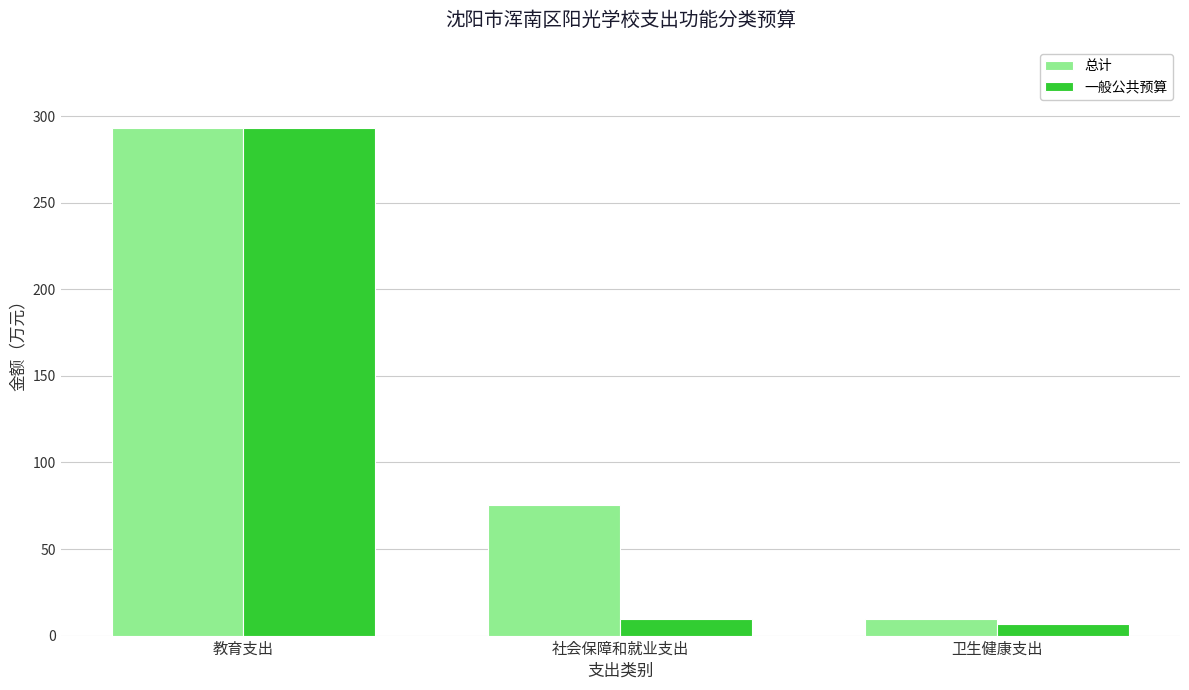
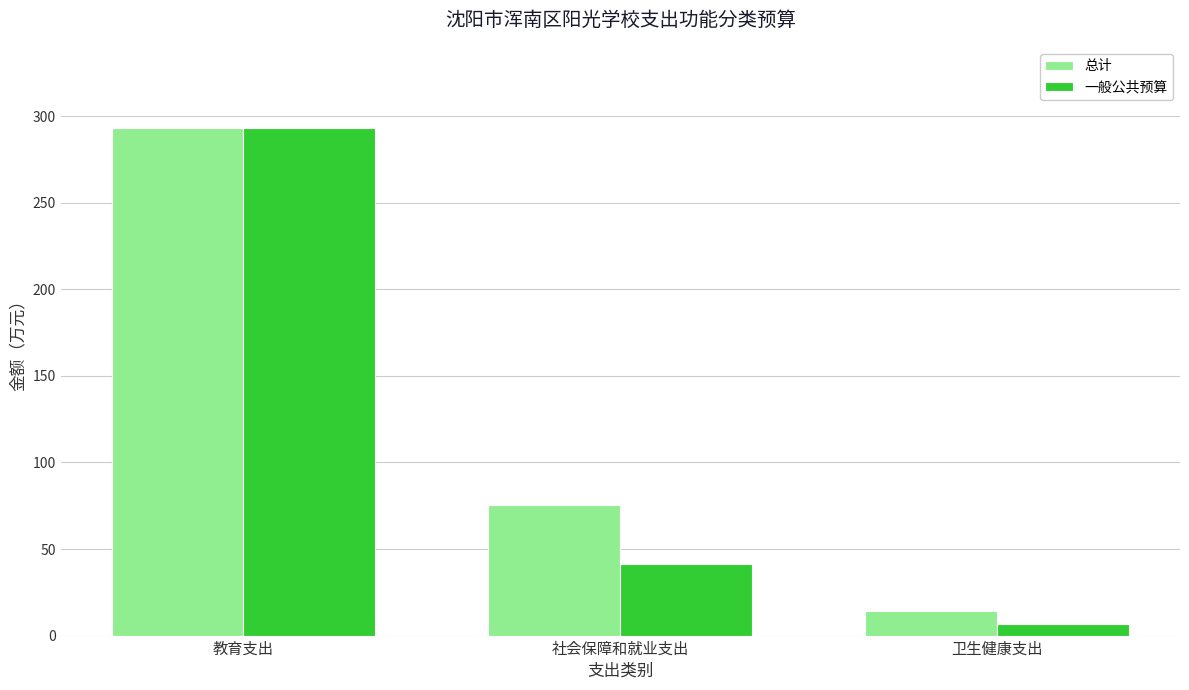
一般公共预算, 社会保障和就业支出: 10 -> 41
总计, 卫生健康支出: 9 -> 14
